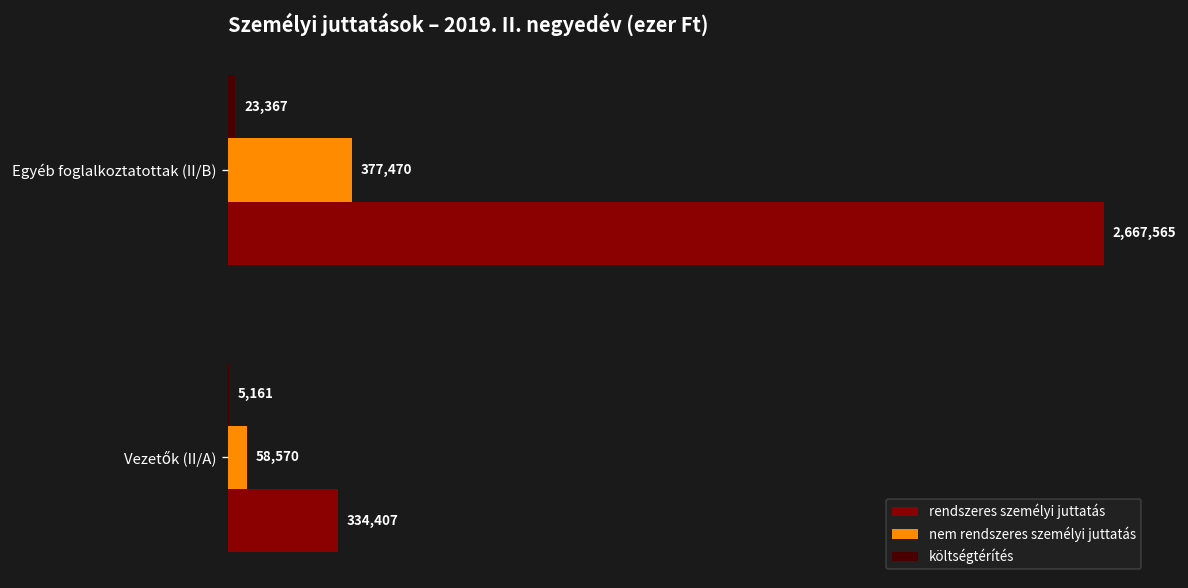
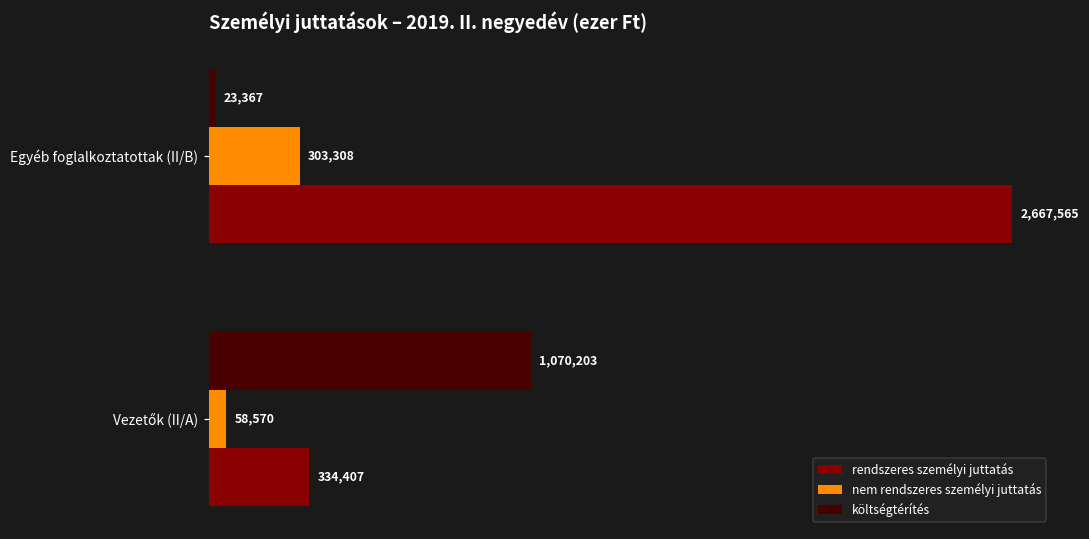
nem rendszeres személyi juttatás, Egyéb foglalkoztatottak (II/B): 377,470 -> 303,308
költségtérítés, Vezetők (II/A): 5,161 -> 1,070,203
